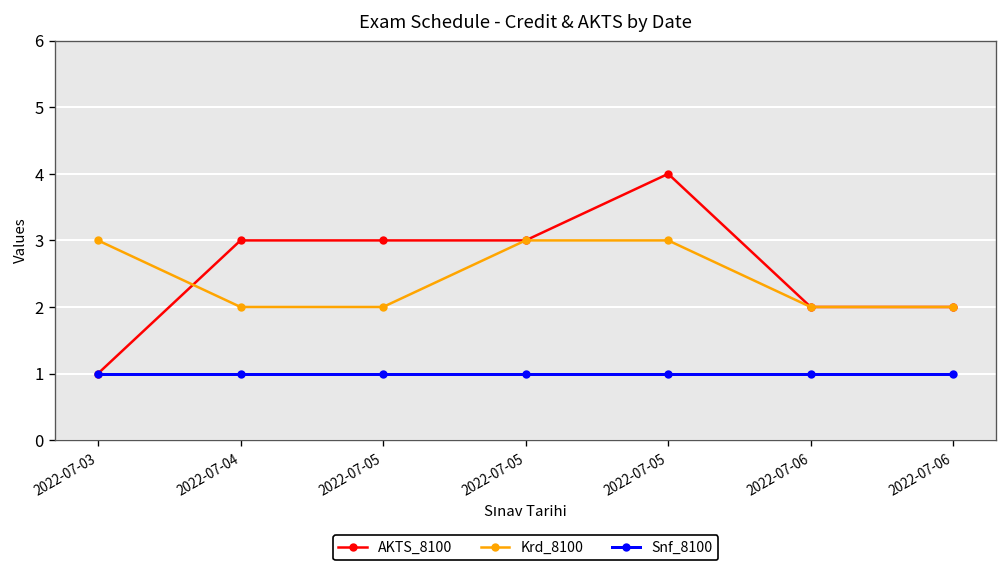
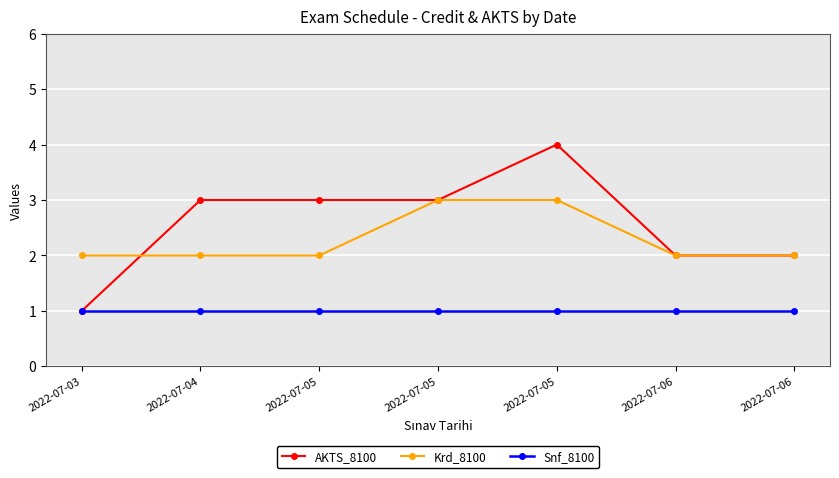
Krd_8100, 2022-07-03: 3 -> 2
